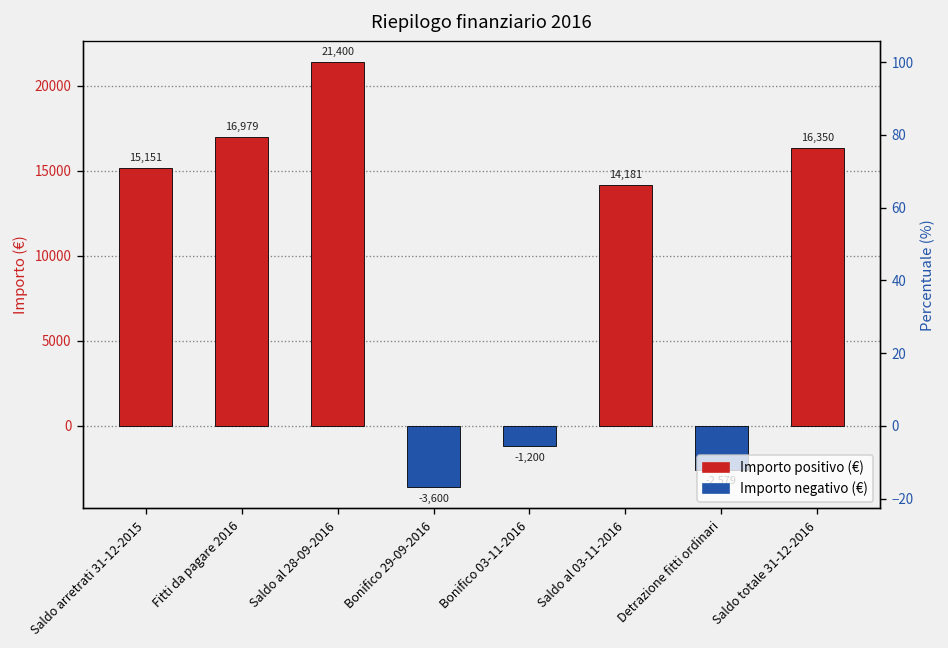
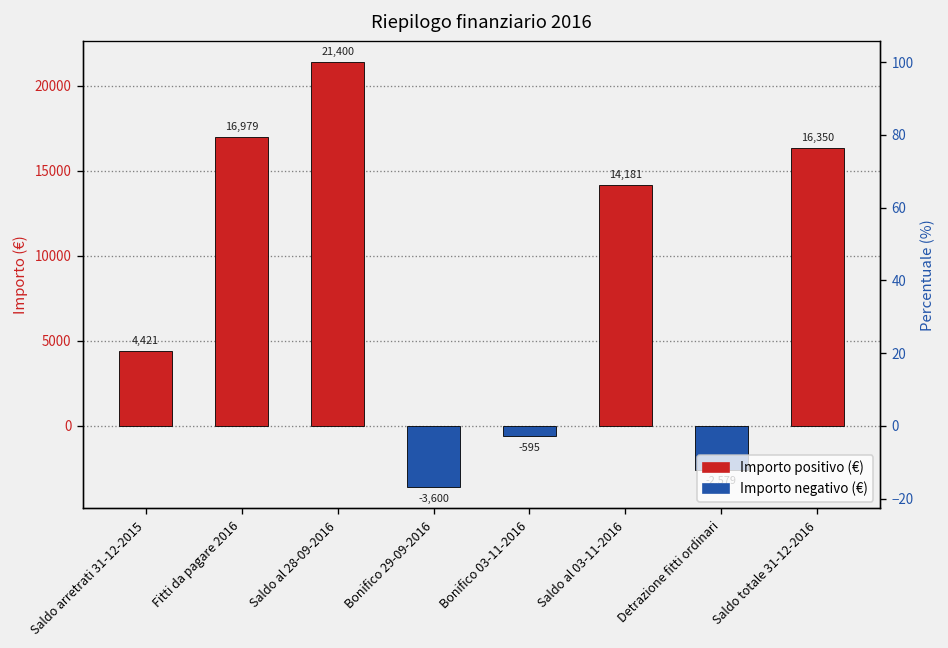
Saldo arretrati 31-12-2015: 15,151 -> 4,421
Bonifico 03-11-2016: -1,200 -> -595
